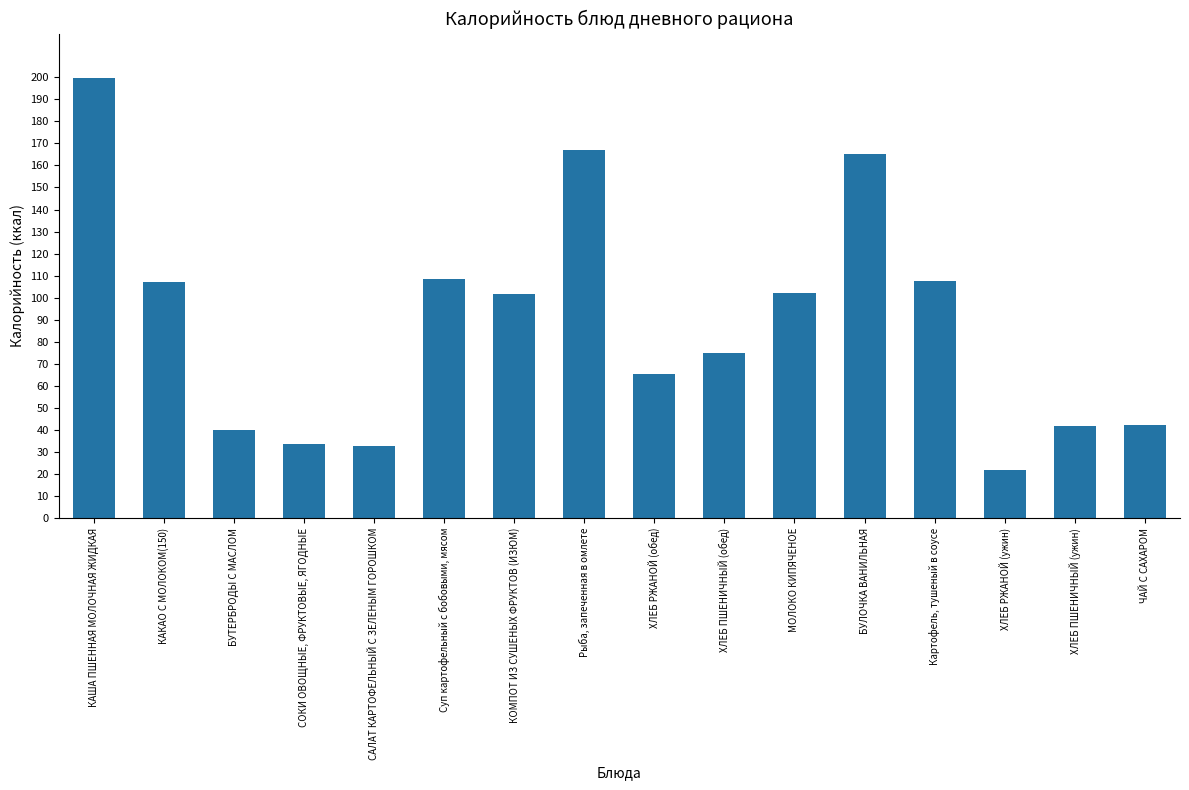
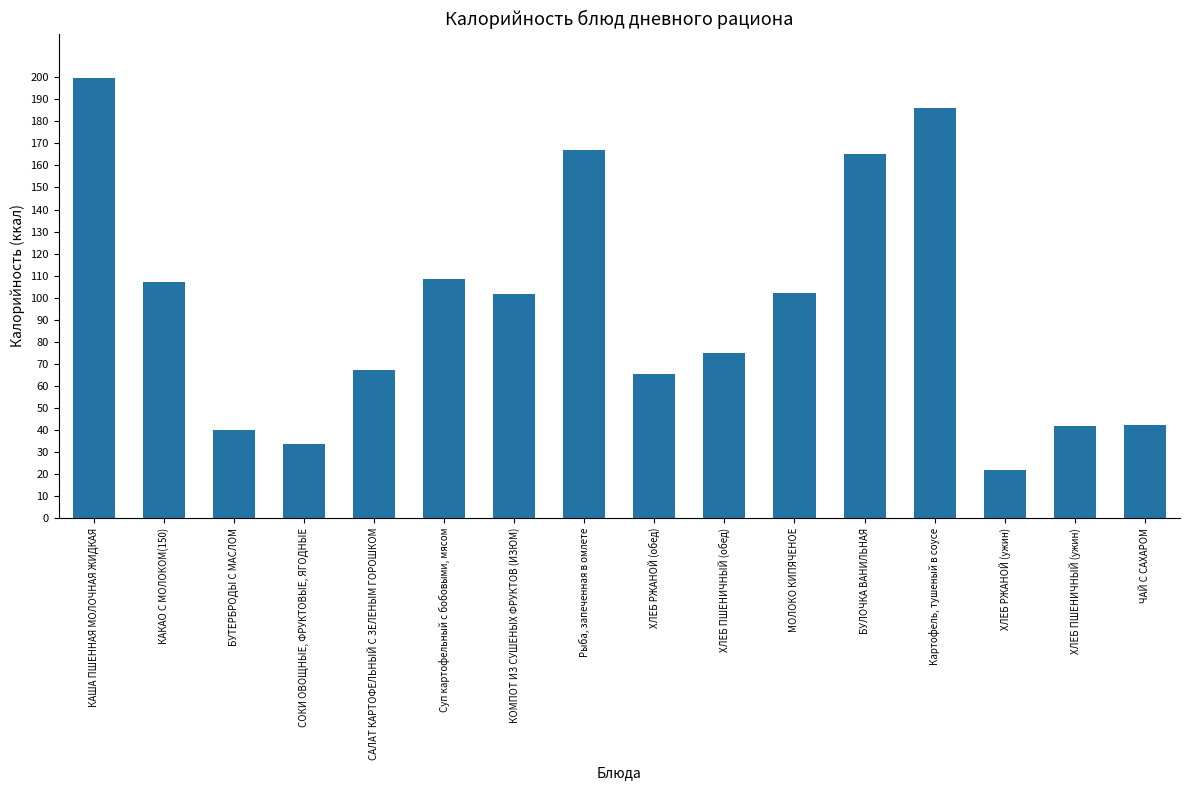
САЛАТ КАРТОФЕЛЬНЫЙ С ЗЕЛЕНЫМ ГОРОШКОМ: 33 -> 67
Картофель, тушеный в соусе: 107 -> 186
